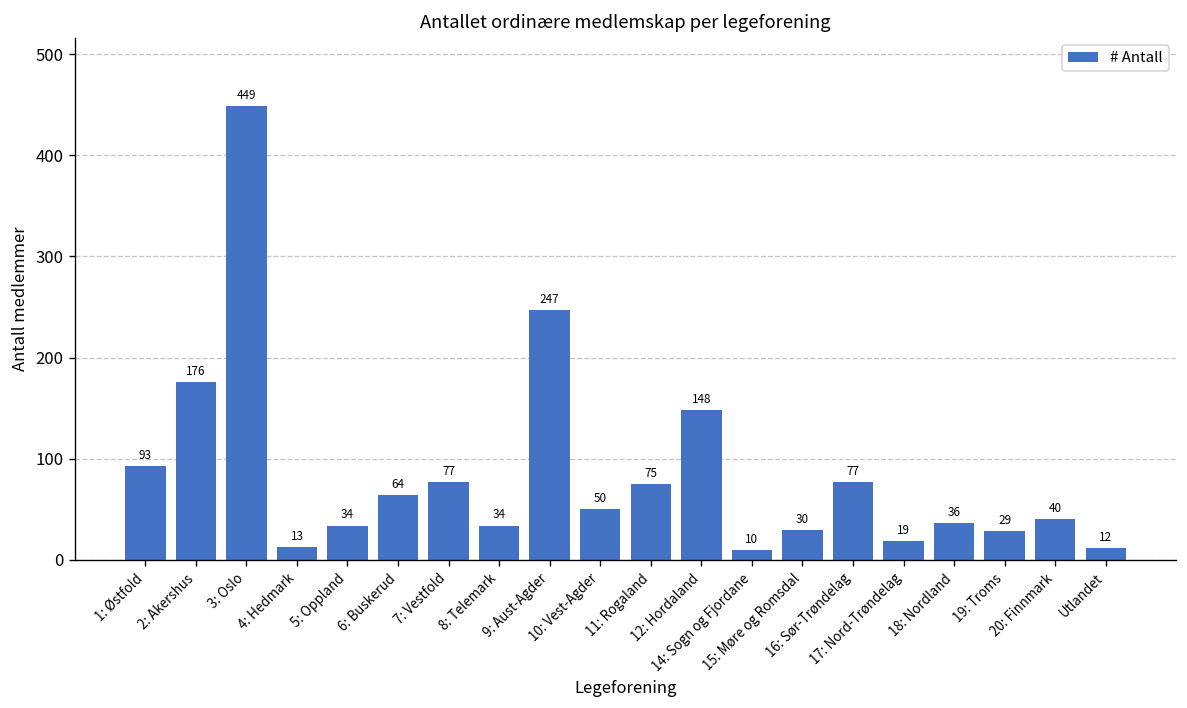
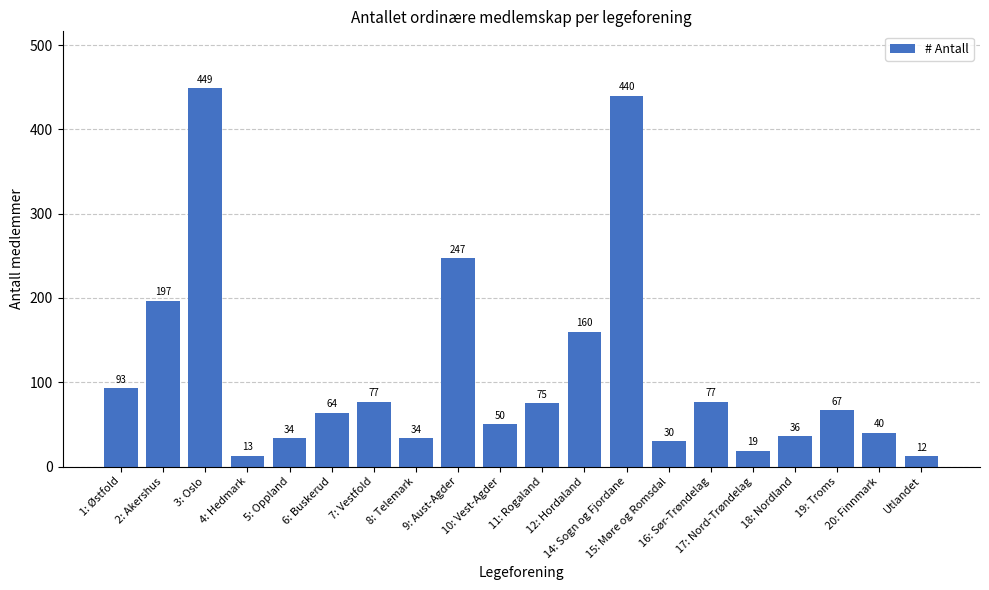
2: Akershus: 176 -> 197
12: Hordaland: 148 -> 160
14: Sogn og Fjordane: 10 -> 440
19: Troms: 29 -> 67
